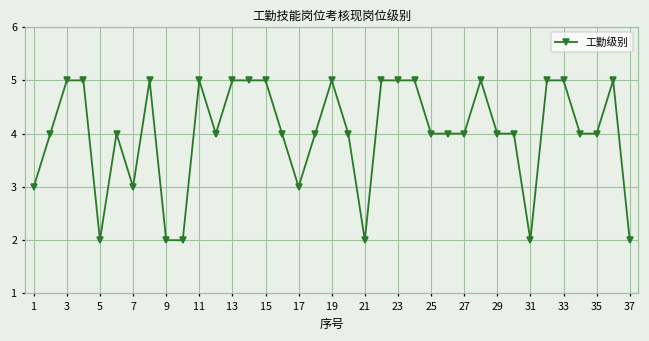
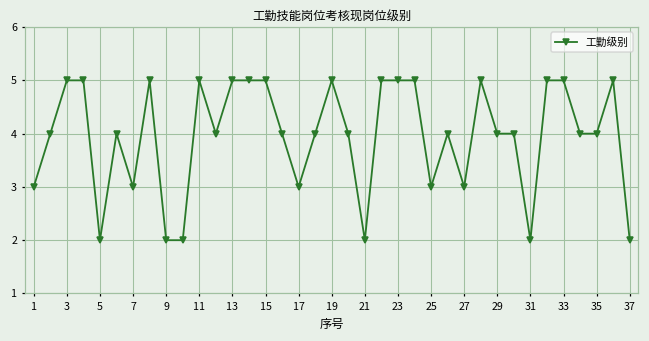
25: 4 -> 3
27: 4 -> 3
